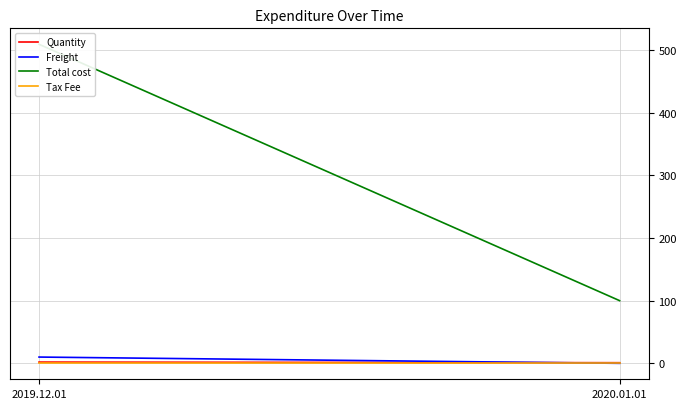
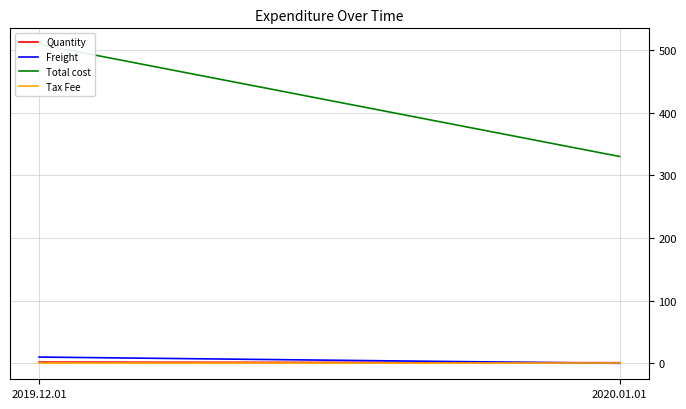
Total cost, 2020.01.01: 100 -> 330
